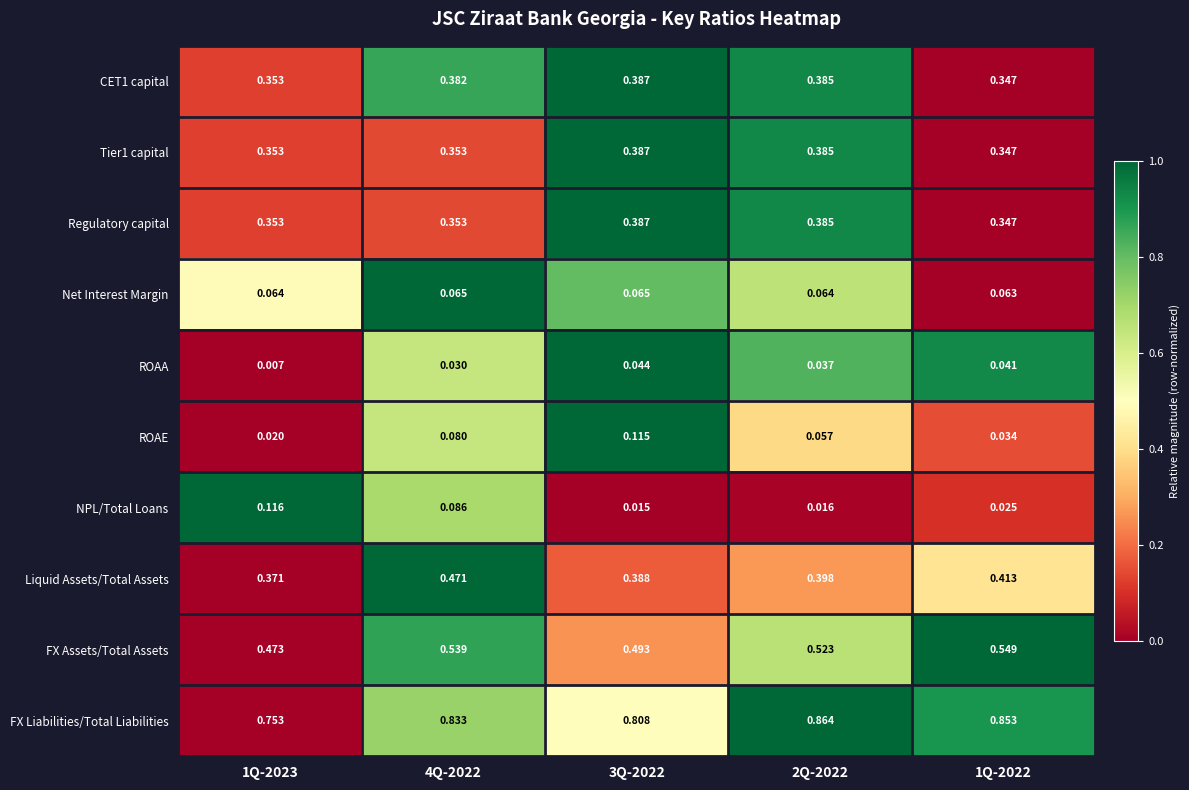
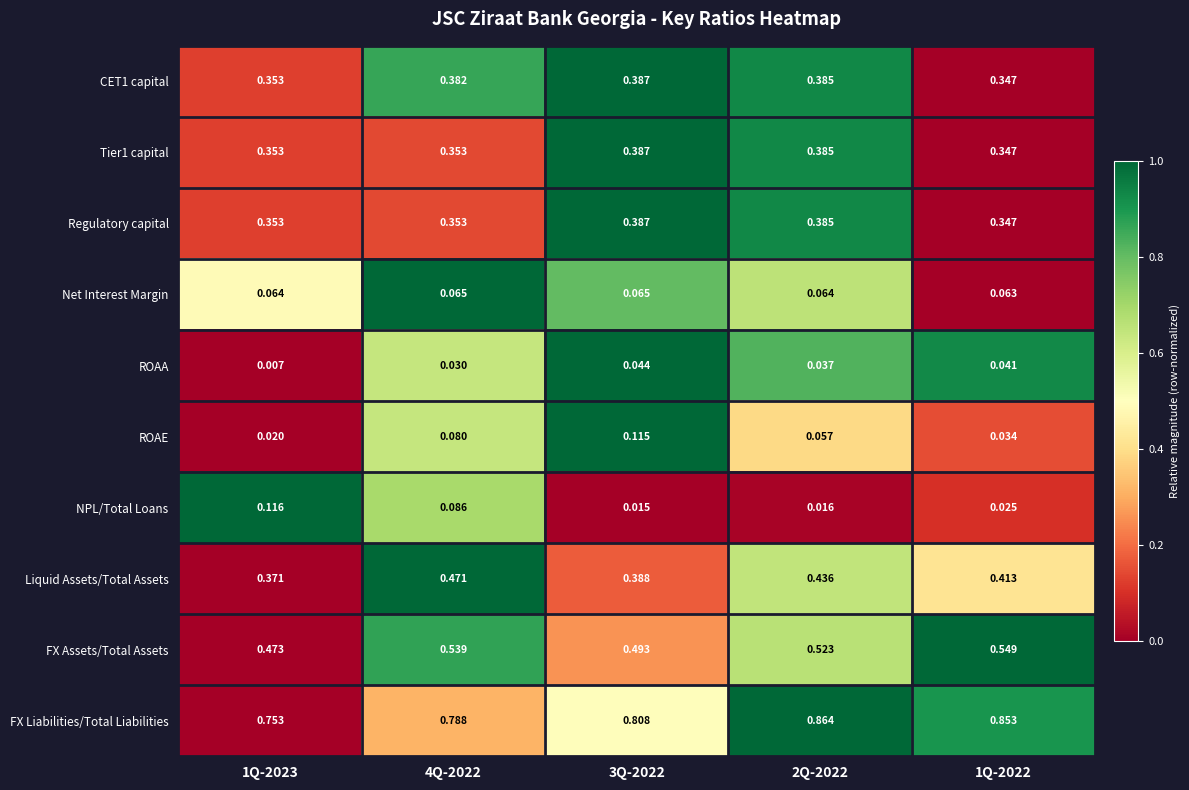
Liquid Assets/Total Assets, 2Q-2022: 0.398 -> 0.436
FX Liabilities/Total Liabilities, 4Q-2022: 0.833 -> 0.788
